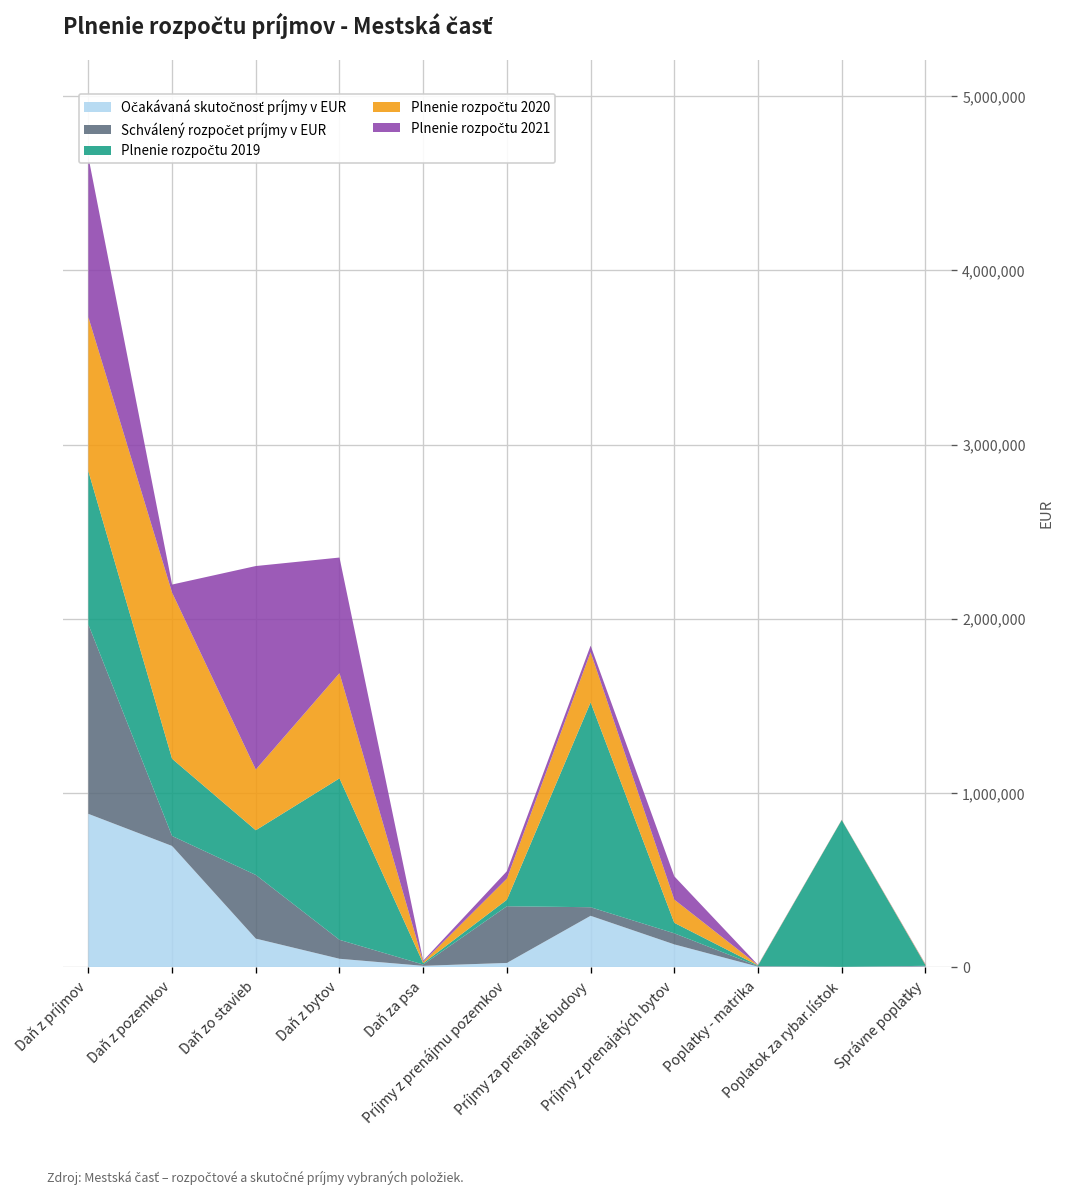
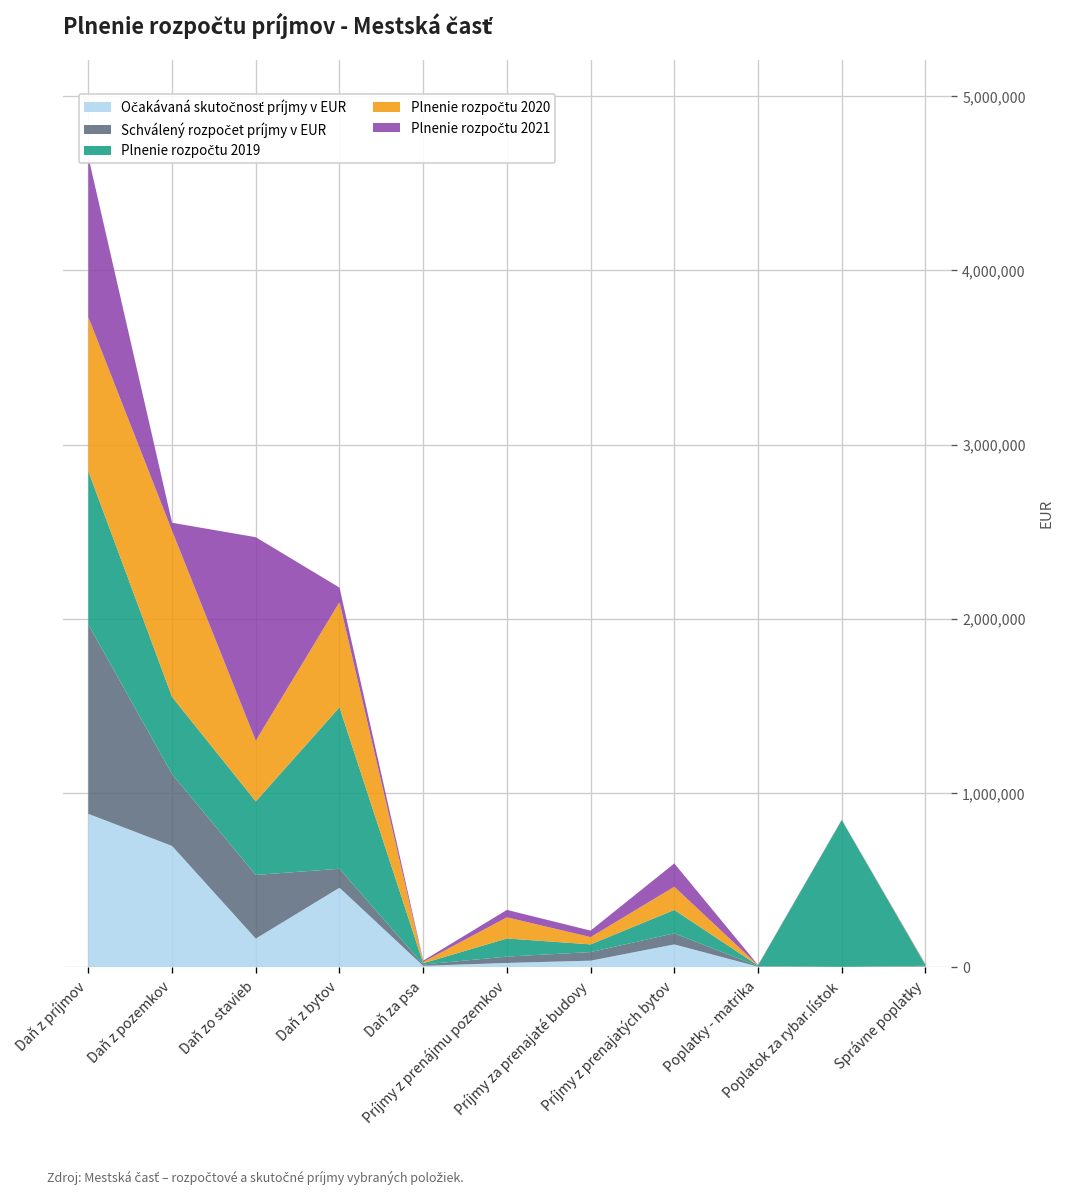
Schválený rozpočet príjmy v EUR, Daň z pozemkov: 60,000 -> 410,000
Plnenie rozpočtu 2019, Daň zo stavieb: 260,000 -> 420,000
Očakávaná skutočnosť príjmy v EUR, Daň z bytov: 50,000 -> 460,000
Plnenie rozpočtu 2021, Daň z bytov: 660,000 -> 80,000
Schválený rozpočet príjmy v EUR, Príjmy z prenájmu pozemkov: 330,000 -> 40,000
Plnenie rozpočtu 2019, Príjmy z prenájmu pozemkov: 40,000 -> 100,000
Očakávaná skutočnosť príjmy v EUR, Príjmy za prenajaté budovy: 290,000 -> 40,000
Plnenie rozpočtu 2019, Príjmy za prenajaté budovy: 1,180,000 -> 40,000
Plnenie rozpočtu 2020, Príjmy za prenajaté budovy: 290,000 -> 40,000
Plnenie rozpočtu 2019, Príjmy z prenajatých bytov: 60,000 -> 130,000
